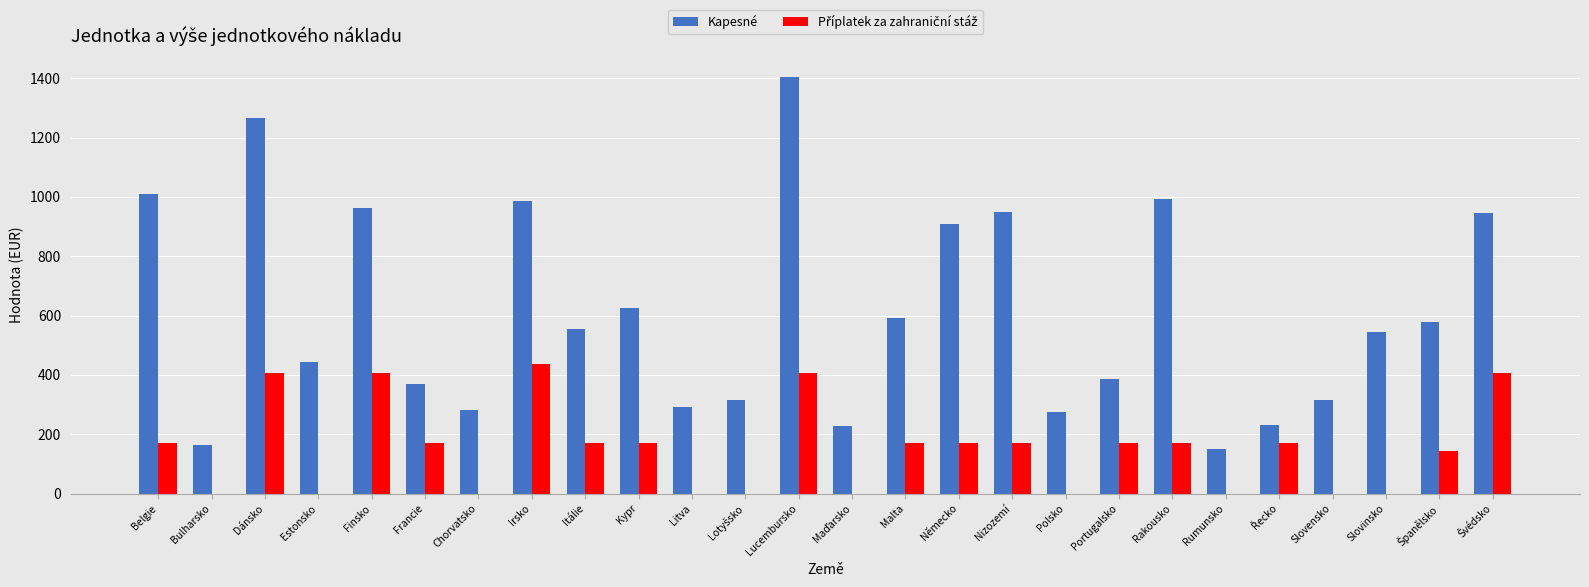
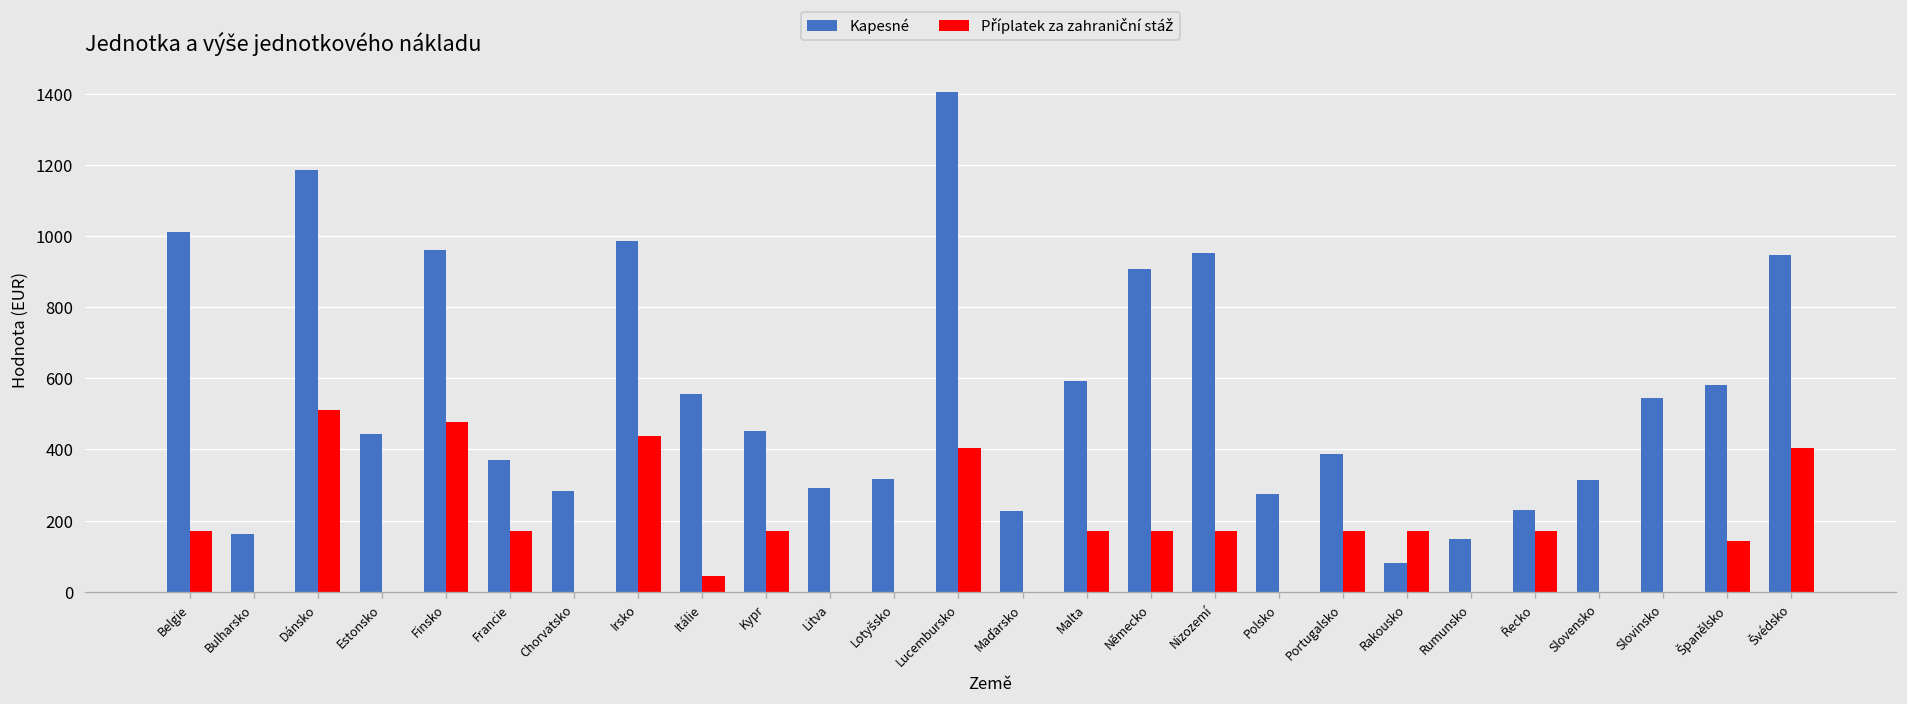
Kapesné, Dánsko: 1270 -> 1190
Příplatek za zahraniční stáž, Dánsko: 400 -> 510
Příplatek za zahraniční stáž, Finsko: 400 -> 480
Příplatek za zahraniční stáž, Itálie: 170 -> 40
Kapesné, Kypr: 630 -> 450
Kapesné, Rakousko: 990 -> 80
